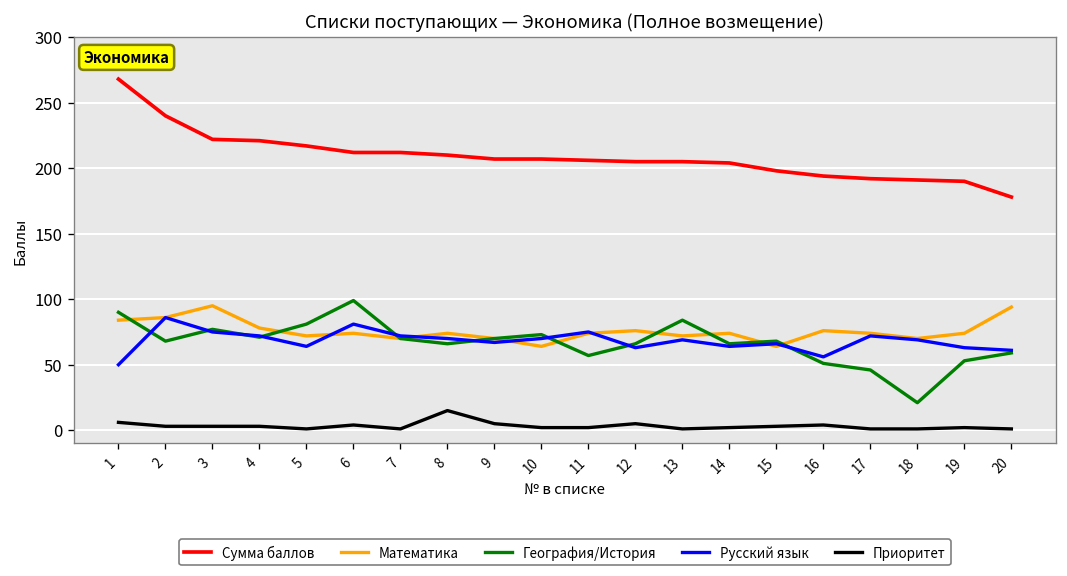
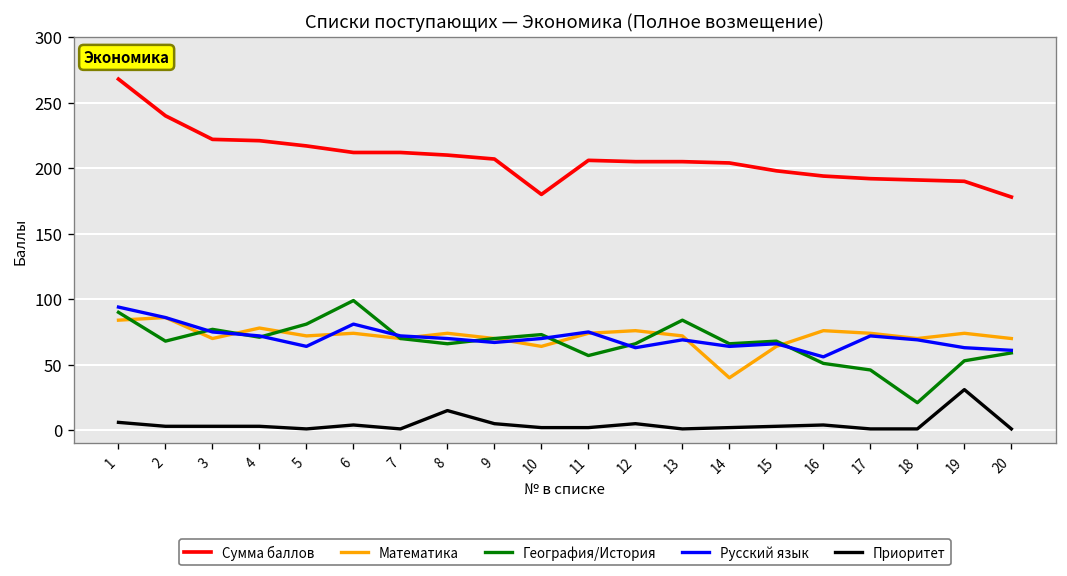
Русский язык, 1: 50 -> 94
Математика, 3: 95 -> 70
Сумма баллов, 10: 207 -> 180
Математика, 14: 74 -> 40
Приоритет, 19: 2 -> 31
Математика, 20: 94 -> 70
